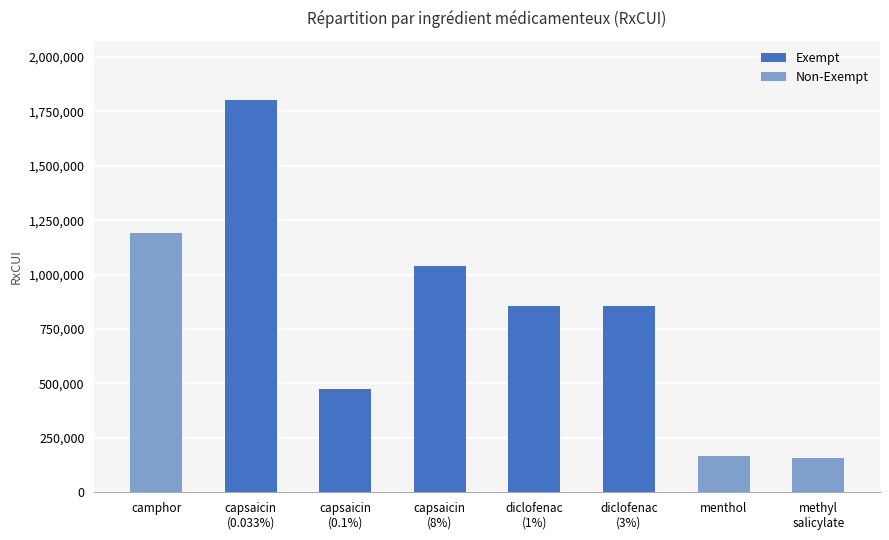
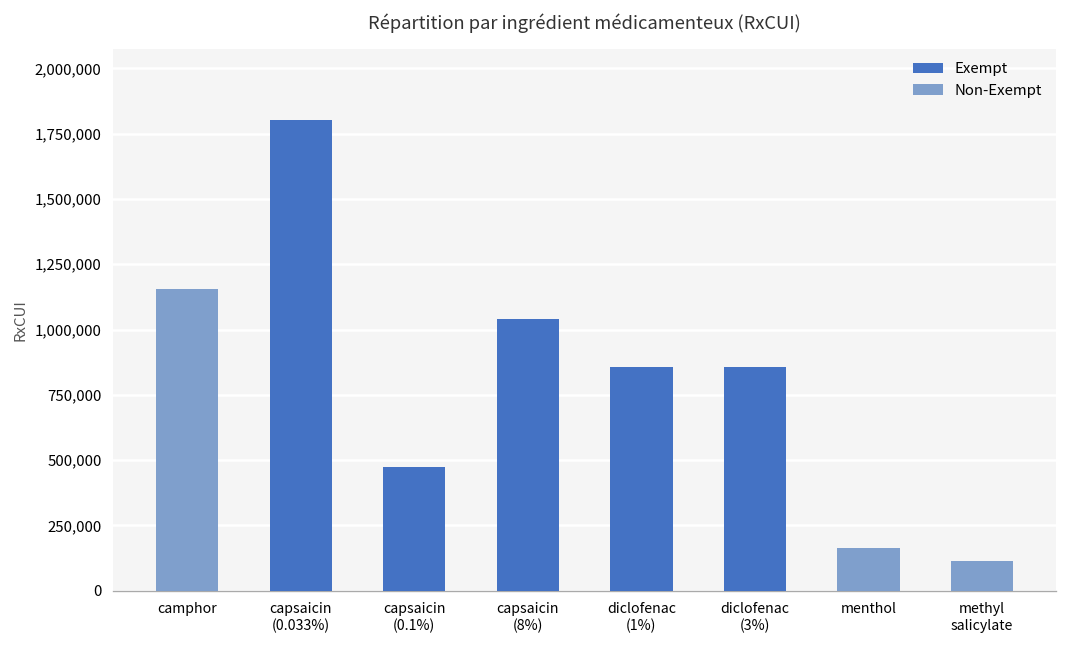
Non-Exempt, camphor: 1,190,000 -> 1,160,000
Non-Exempt, methyl salicylate: 160,000 -> 120,000
